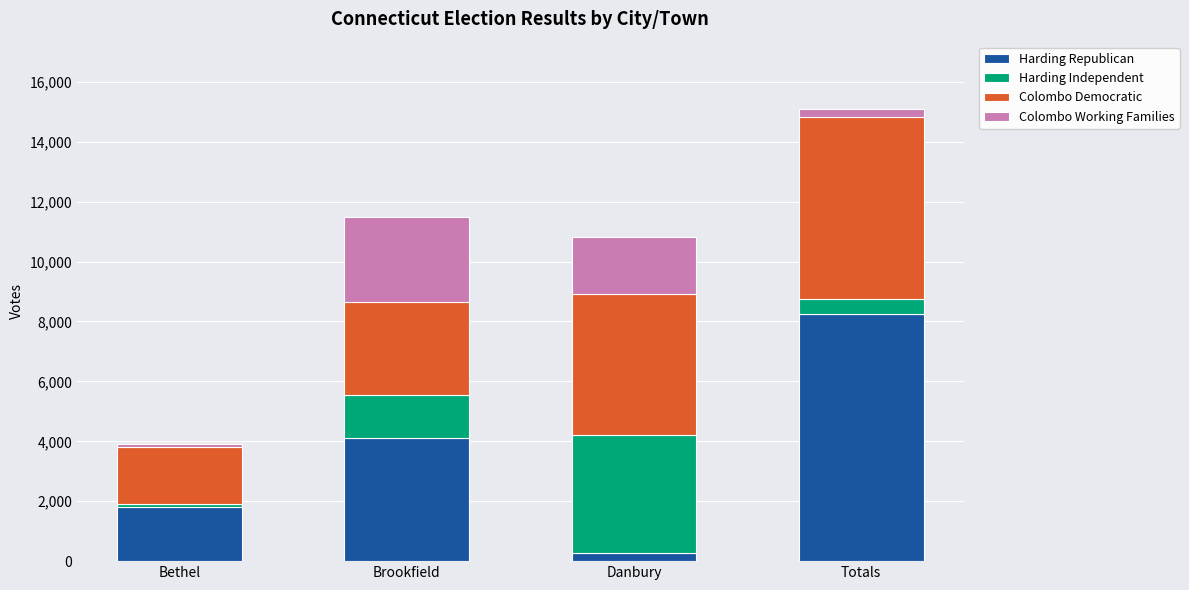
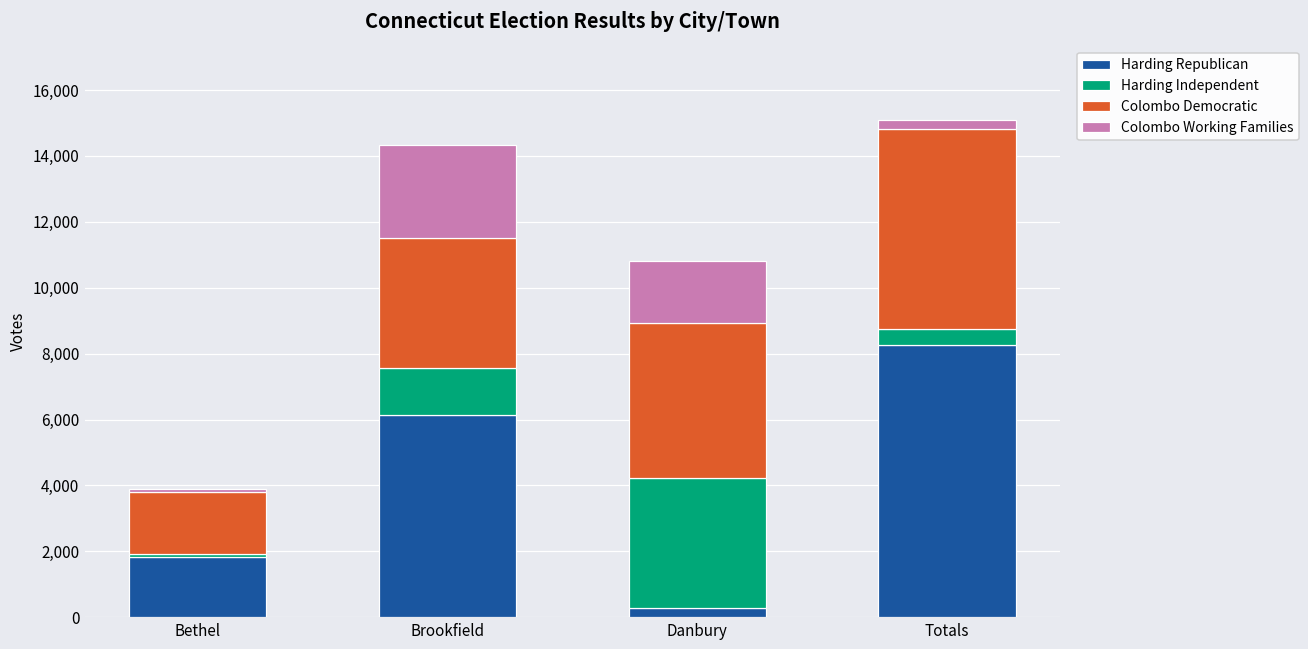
Harding Republican, Brookfield: 4,100 -> 6,200
Colombo Democratic, Brookfield: 3,100 -> 3,900
